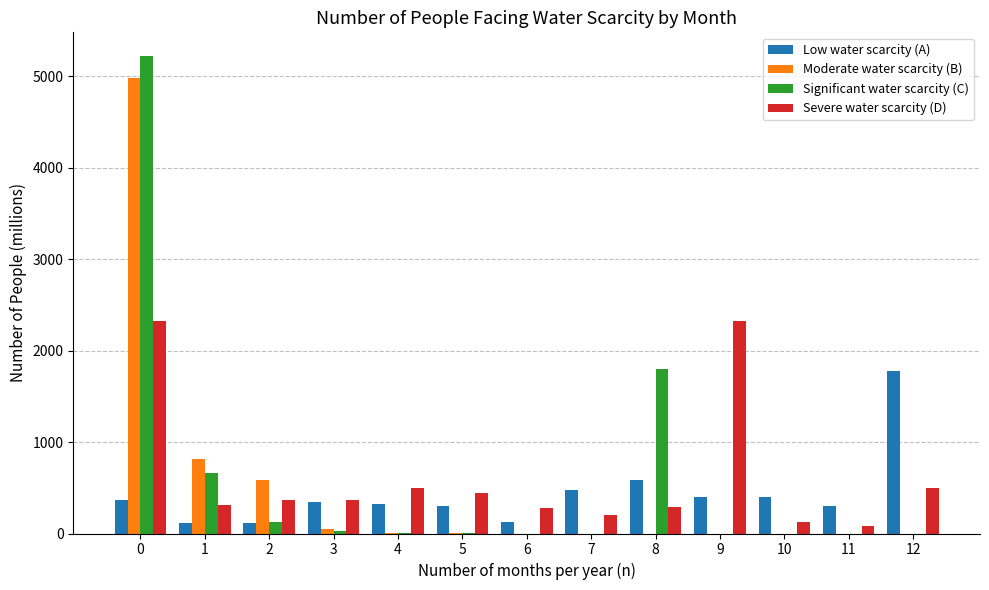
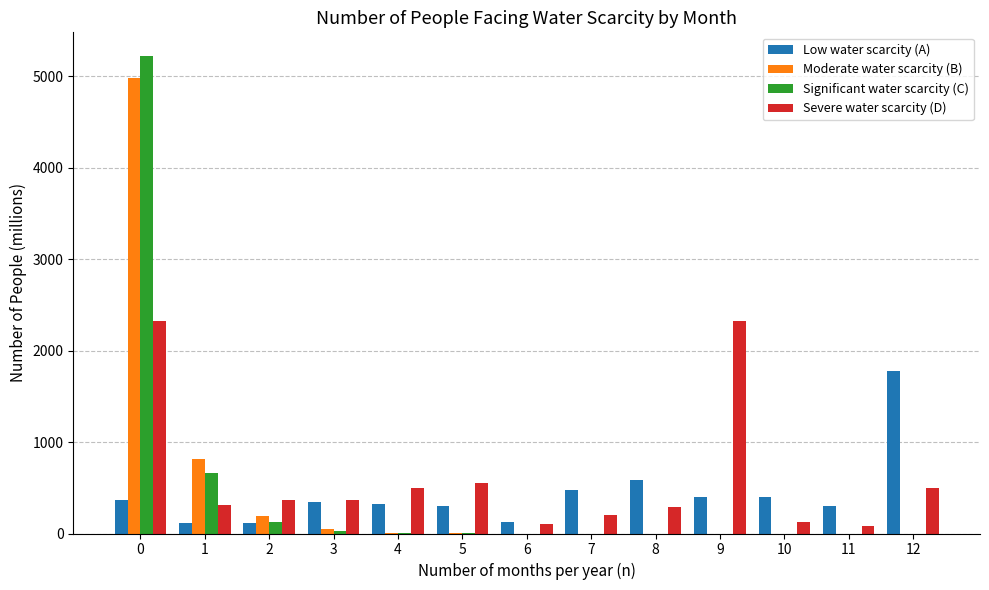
Moderate water scarcity (B), 2: 600 -> 200
Severe water scarcity (D), 5: 400 -> 500
Severe water scarcity (D), 6: 300 -> 100
Significant water scarcity (C), 8: 1800 -> 0
